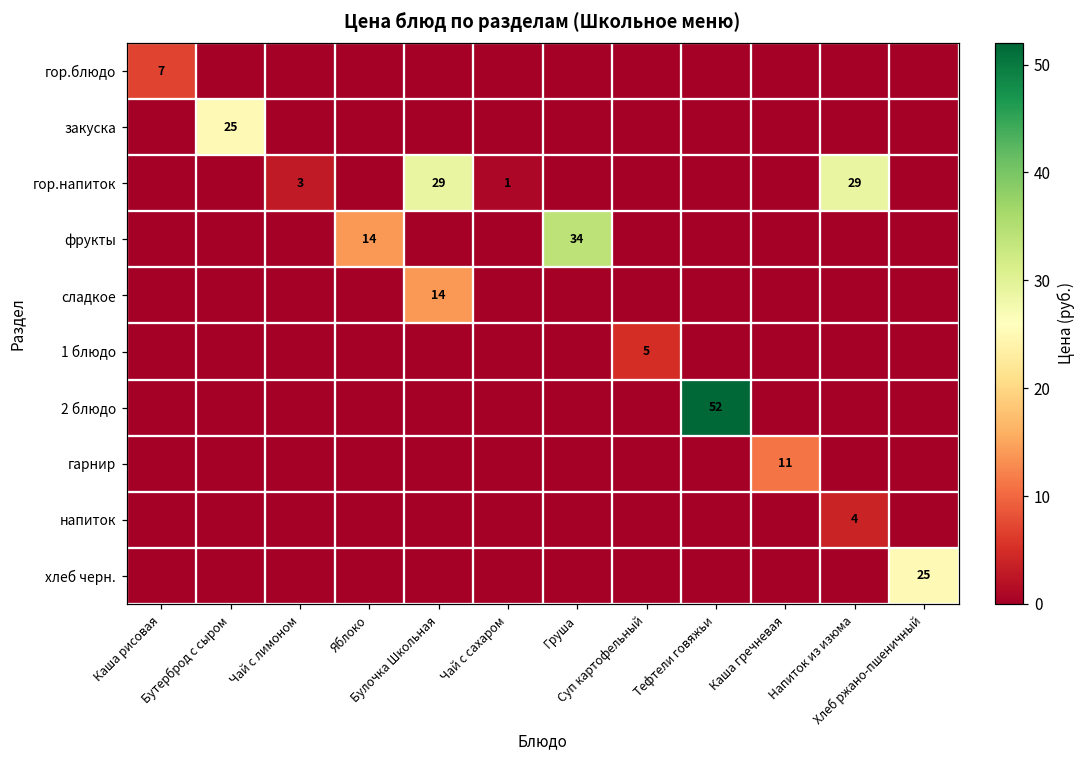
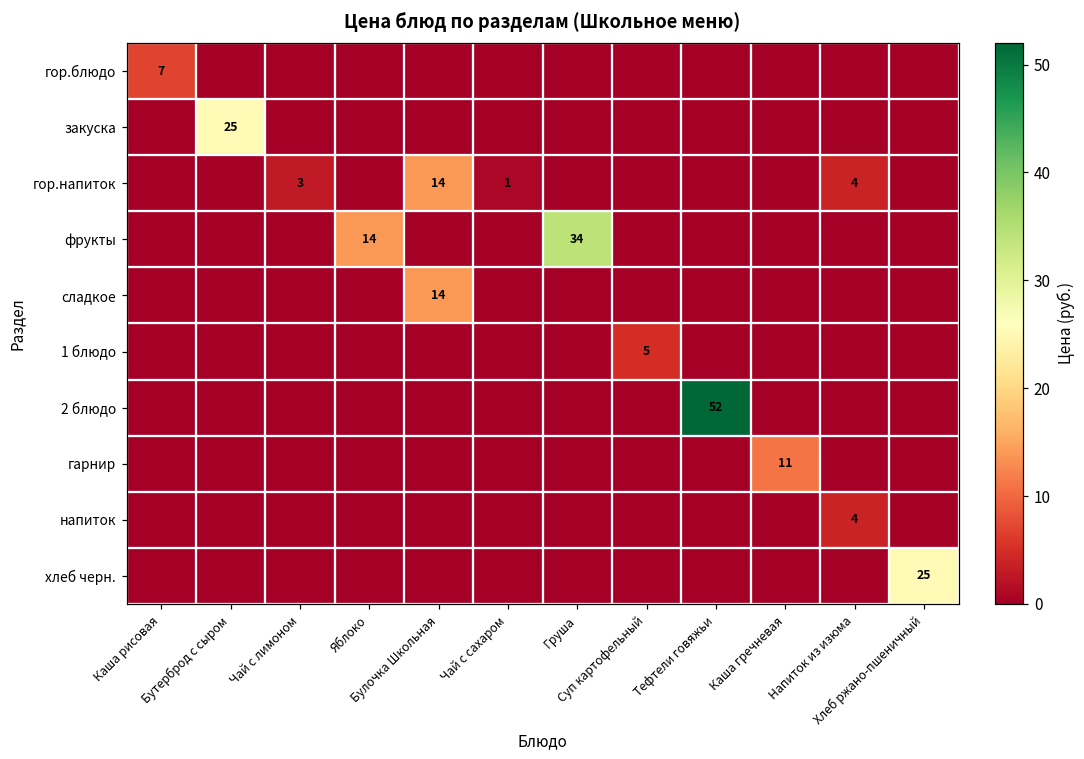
гор.напиток, Булочка Школьная: 29 -> 14
гор.напиток, Напиток из изюма: 29 -> 4
